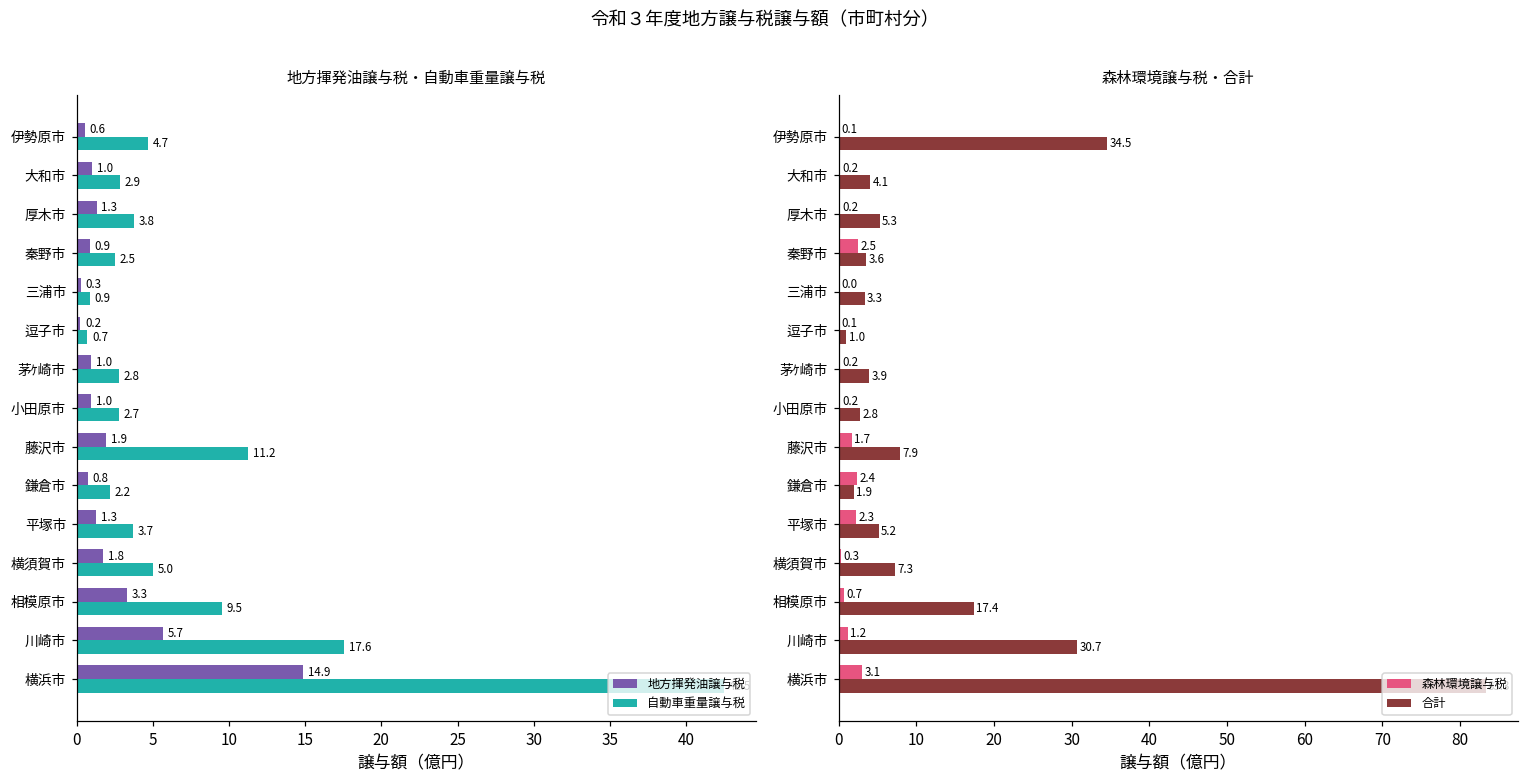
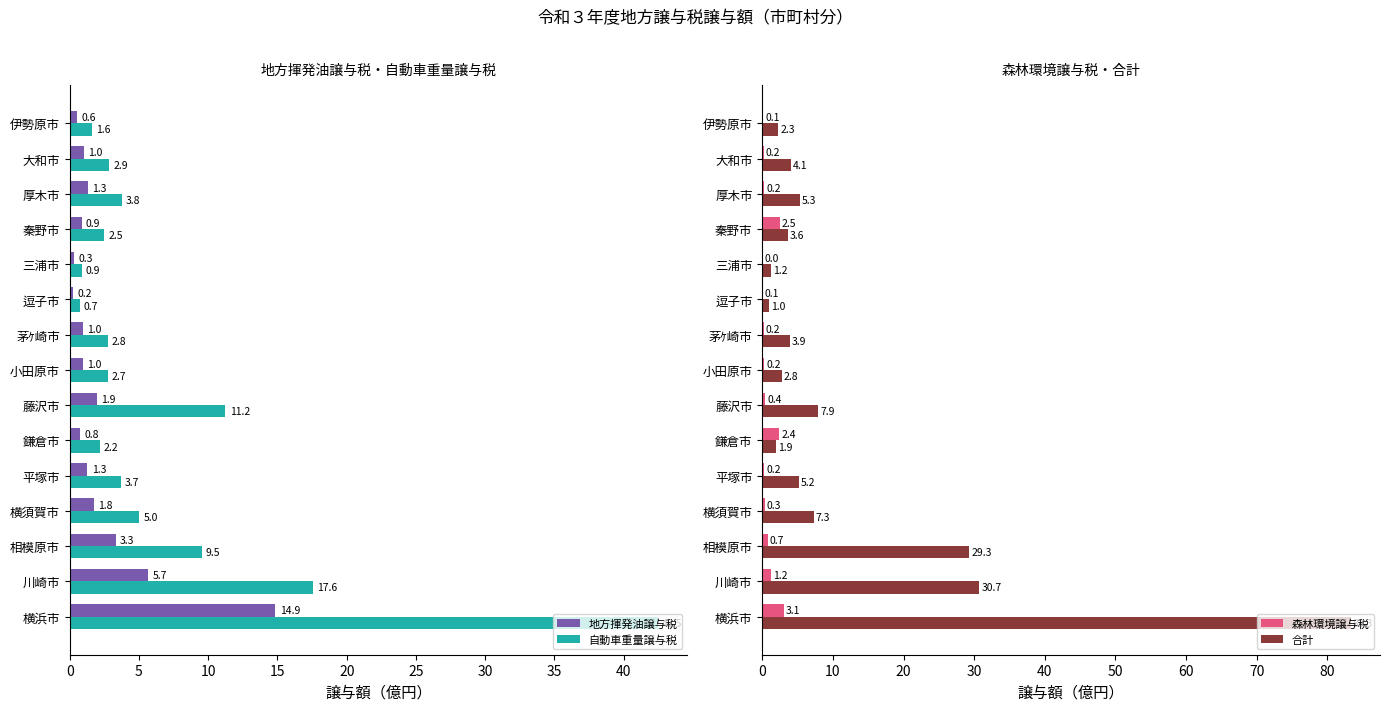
地方揮発油譲与税・自動車重量譲与税, 自動車重量譲与税, 伊勢原市: 4.7 -> 1.6
森林環境譲与税・合計, 合計, 伊勢原市: 34.5 -> 2.3
森林環境譲与税・合計, 合計, 三浦市: 3.3 -> 1.2
森林環境譲与税・合計, 森林環境譲与税, 藤沢市: 1.7 -> 0.4
森林環境譲与税・合計, 森林環境譲与税, 平塚市: 2.3 -> 0.2
森林環境譲与税・合計, 合計, 相模原市: 17.4 -> 29.3
